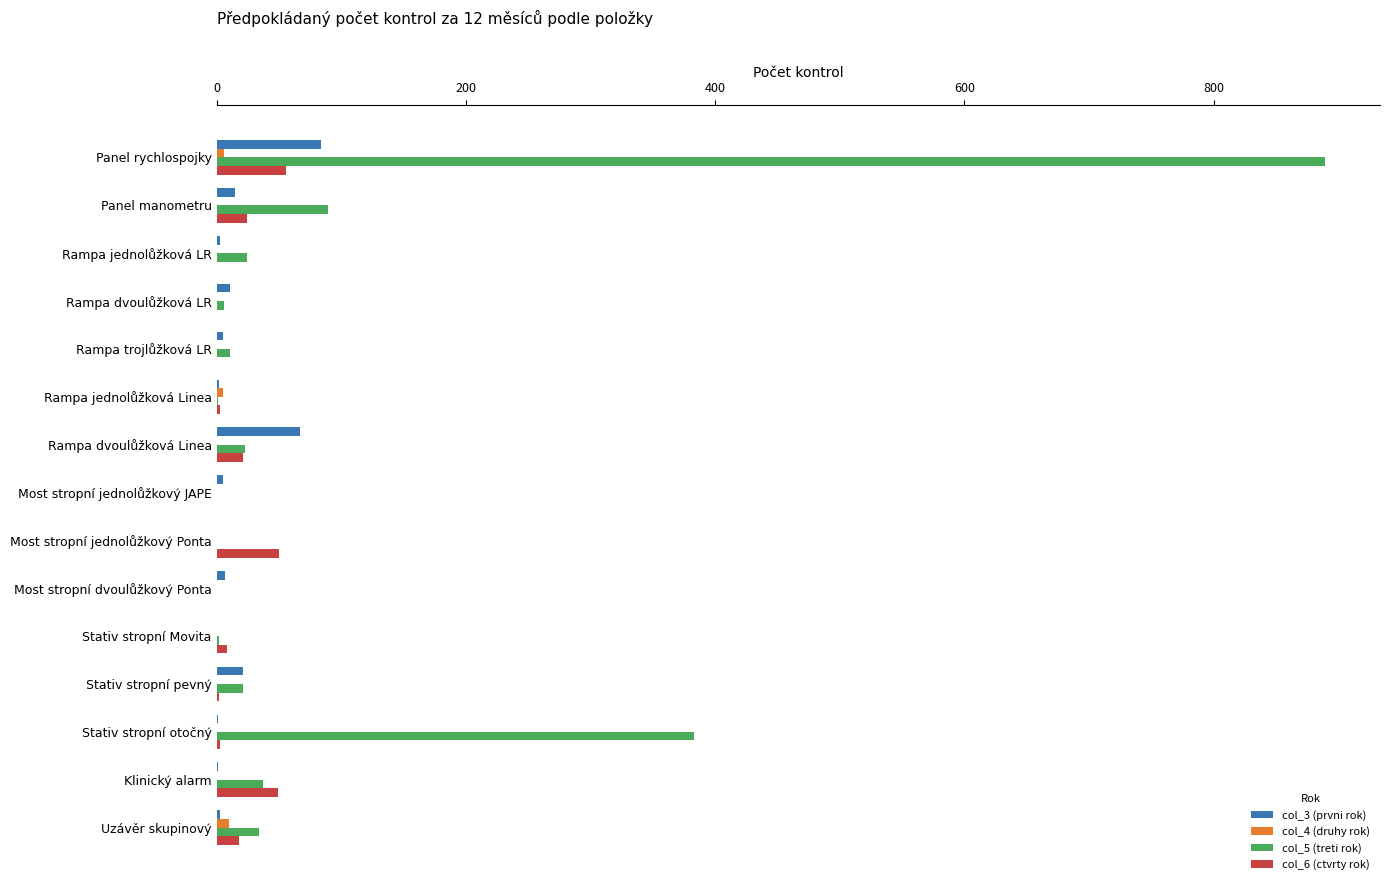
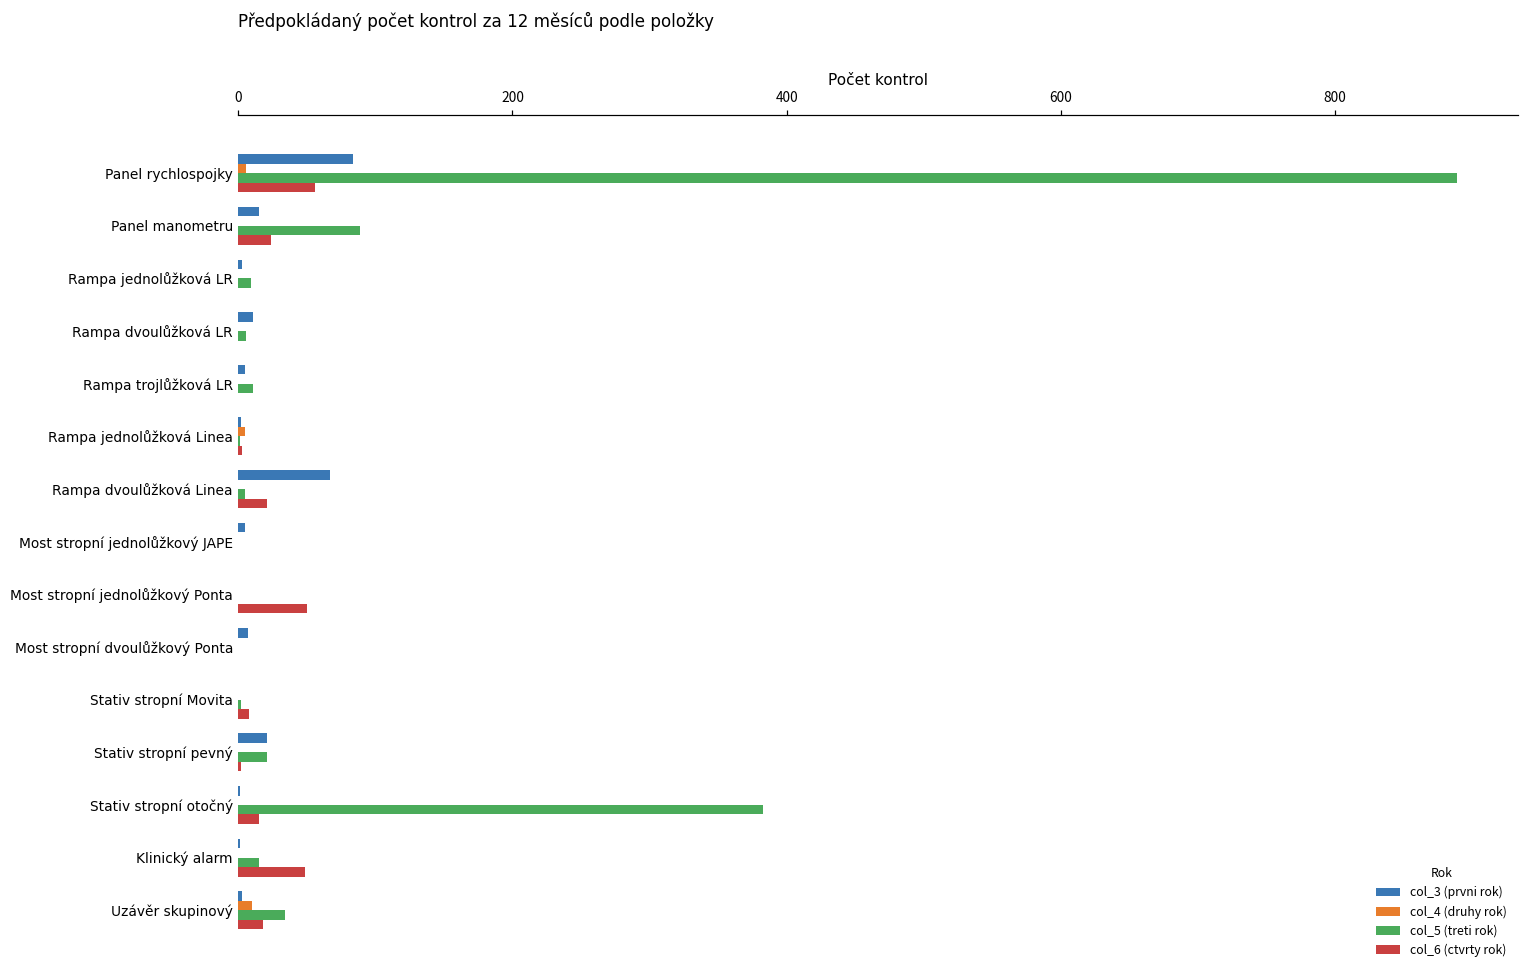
col_5 (treti rok), Rampa jednolůžková LR: 24 -> 9
col_5 (treti rok), Rampa dvoulůžková Linea: 23 -> 5
col_6 (ctvrty rok), Stativ stropní otočný: 3 -> 15
col_5 (treti rok), Klinický alarm: 37 -> 15
